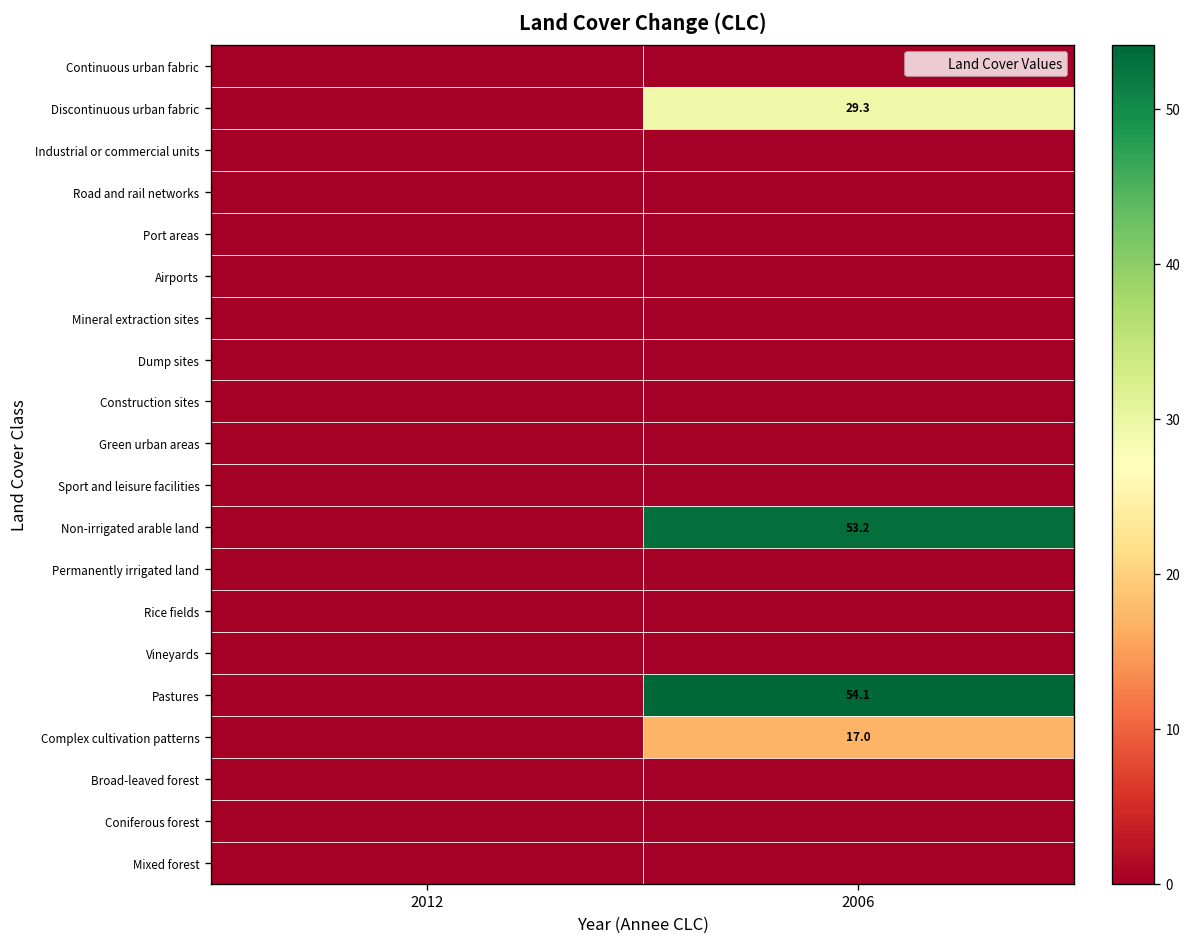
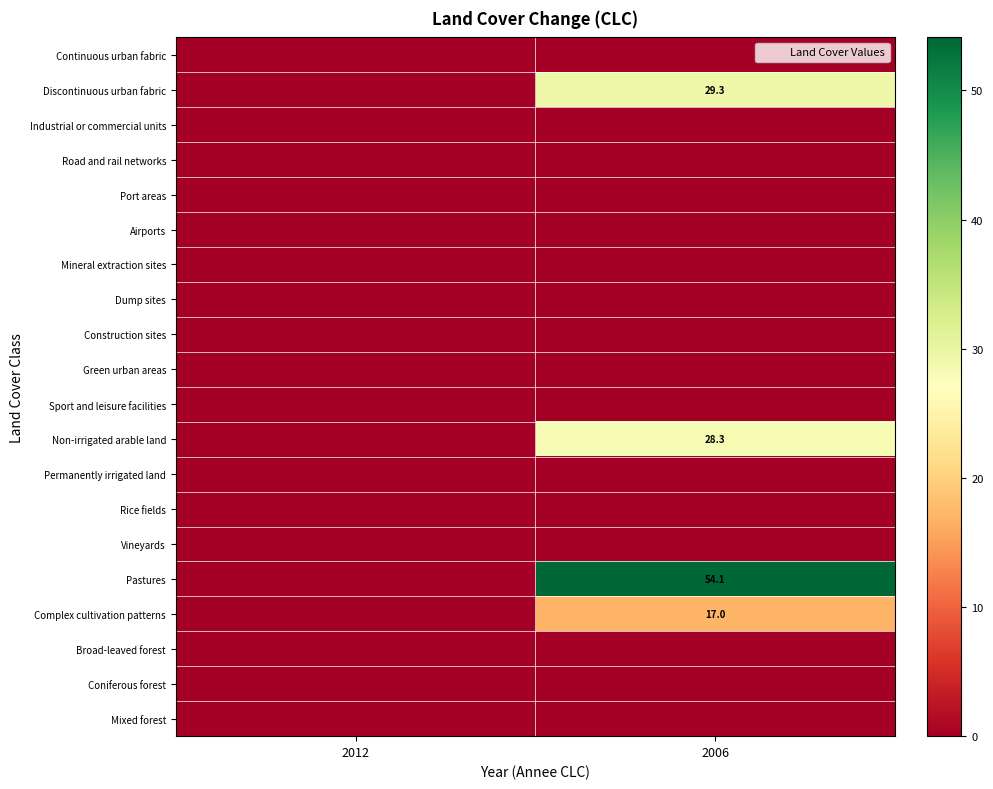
Non-irrigated arable land, 2006: 53.2 -> 28.3
